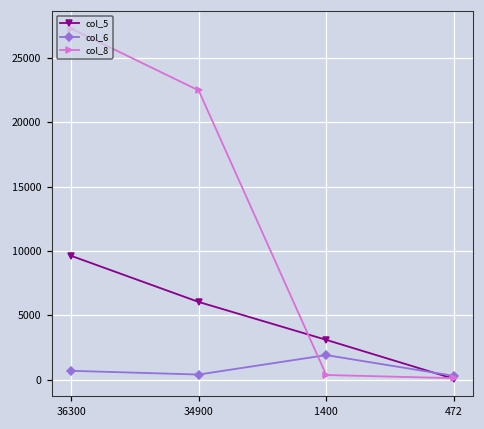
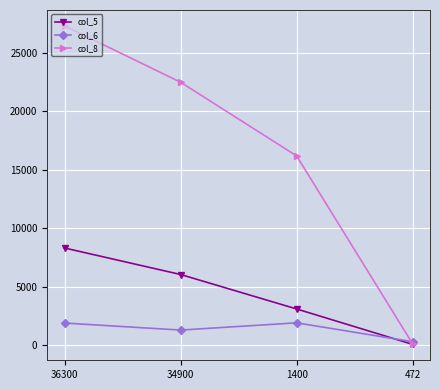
col_5, 36300: 9600 -> 8300
col_6, 36300: 700 -> 1900
col_6, 34900: 400 -> 1300
col_8, 1400: 400 -> 16200
